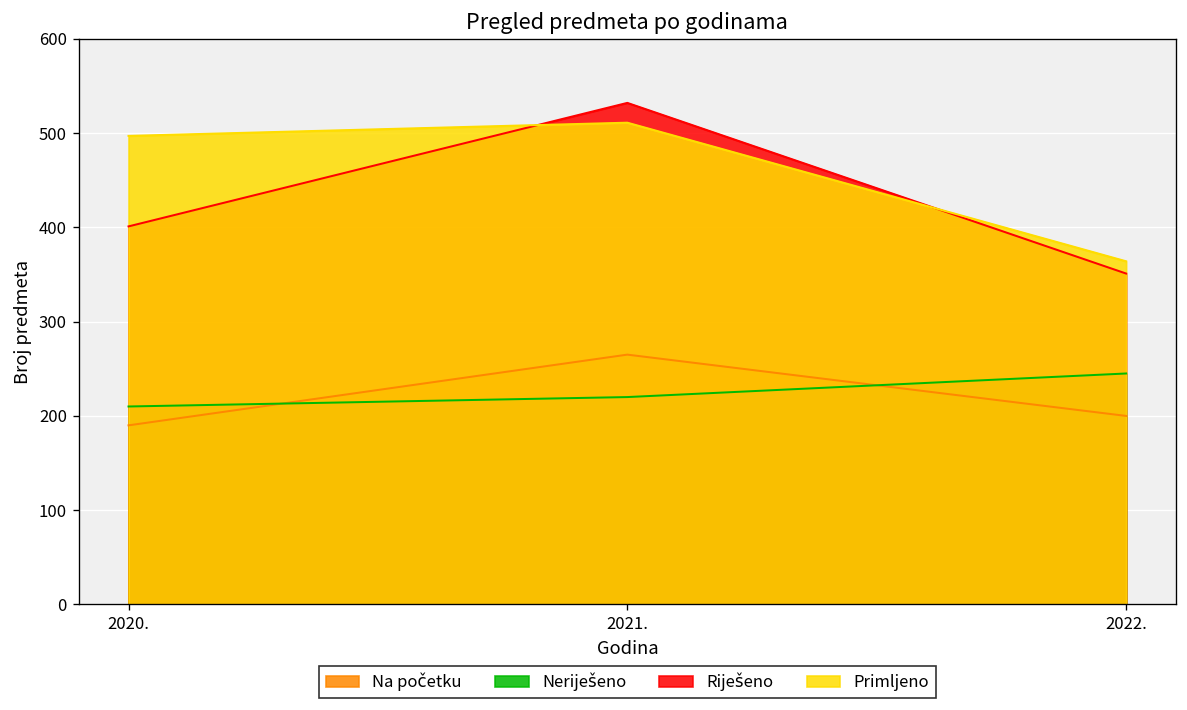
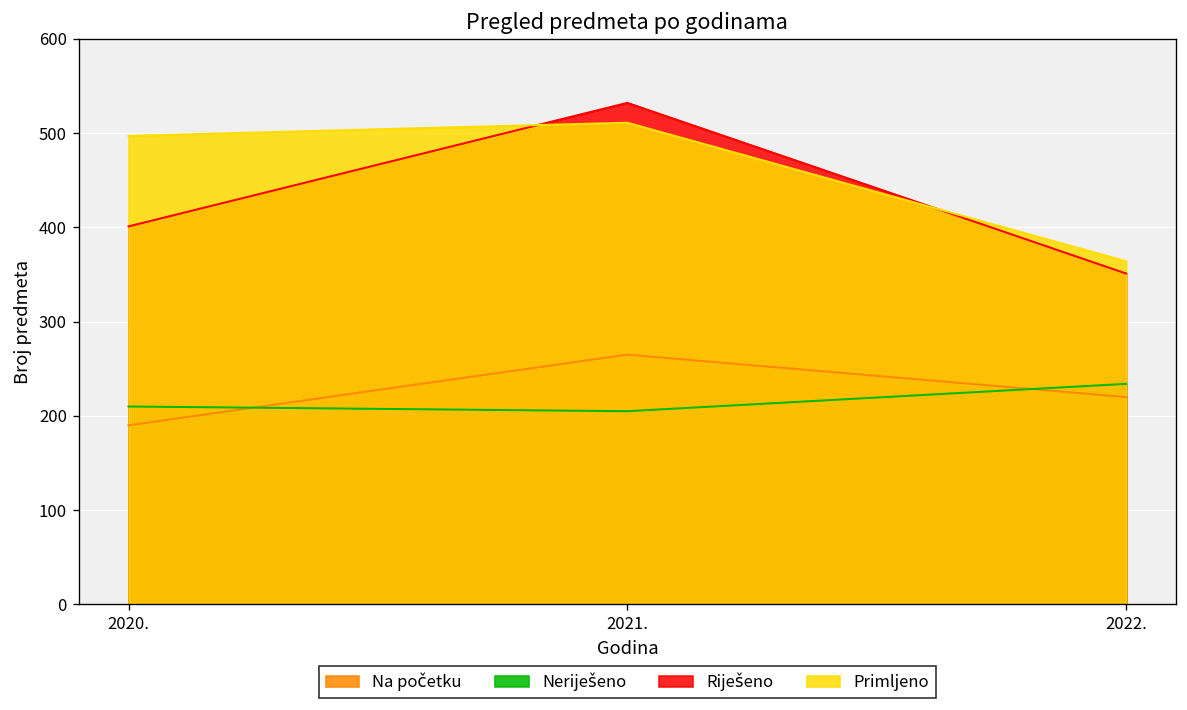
Neriješeno, 2021.: 220 -> 210
Na početku, 2022.: 200 -> 220
Neriješeno, 2022.: 250 -> 230
